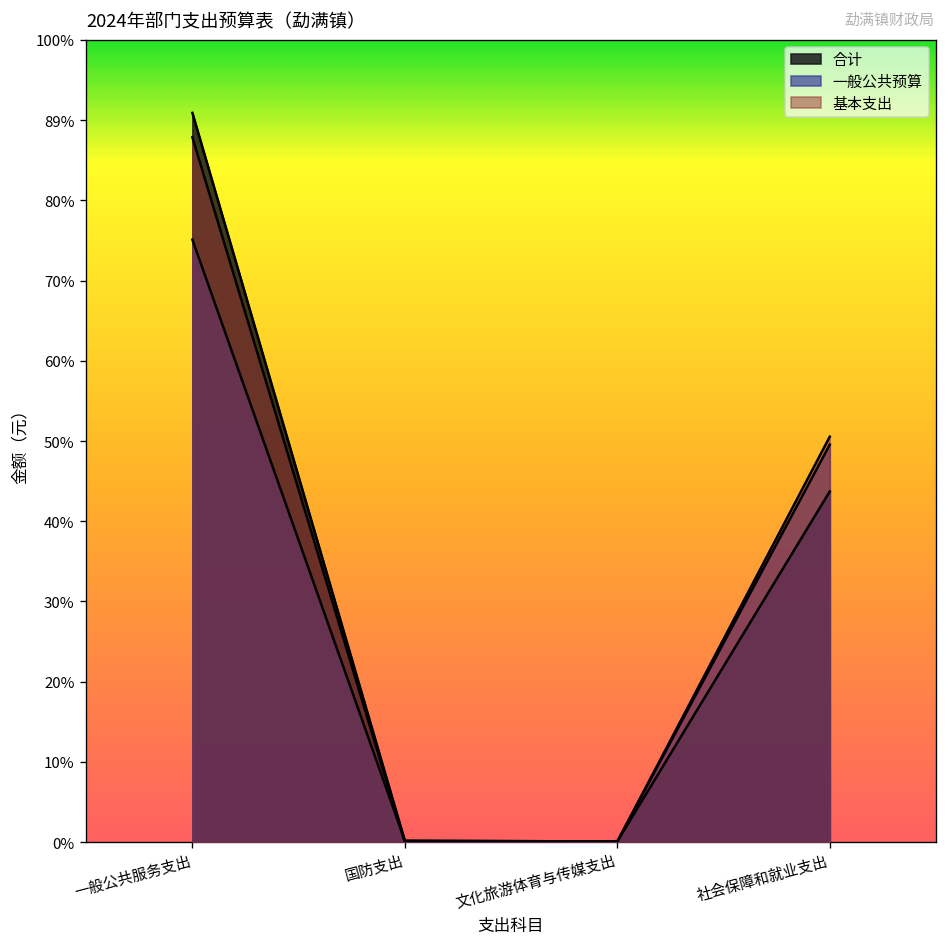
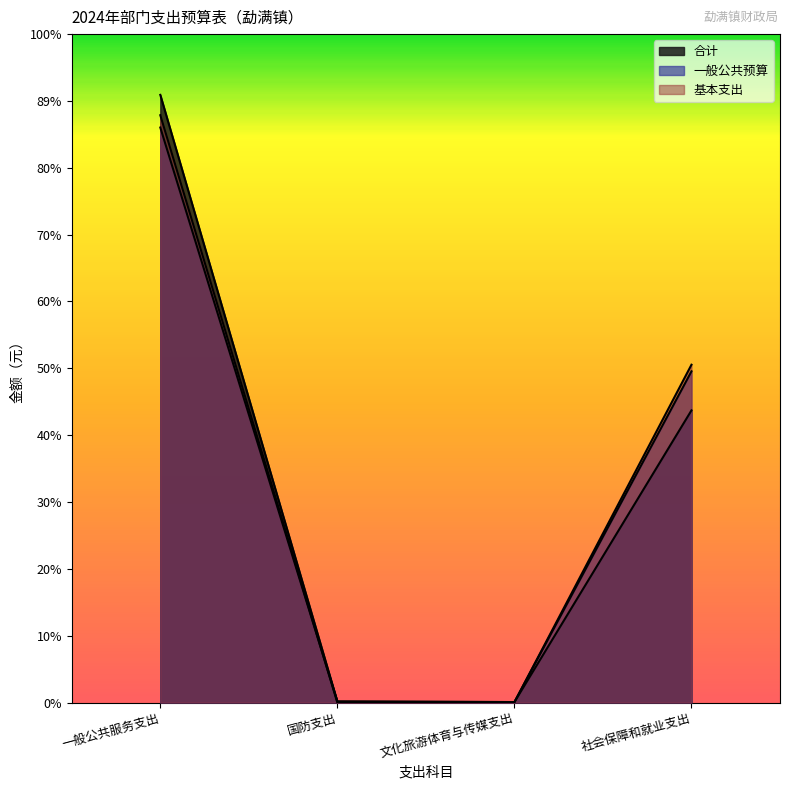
一般公共预算, 一般公共服务支出: 75% -> 86%
